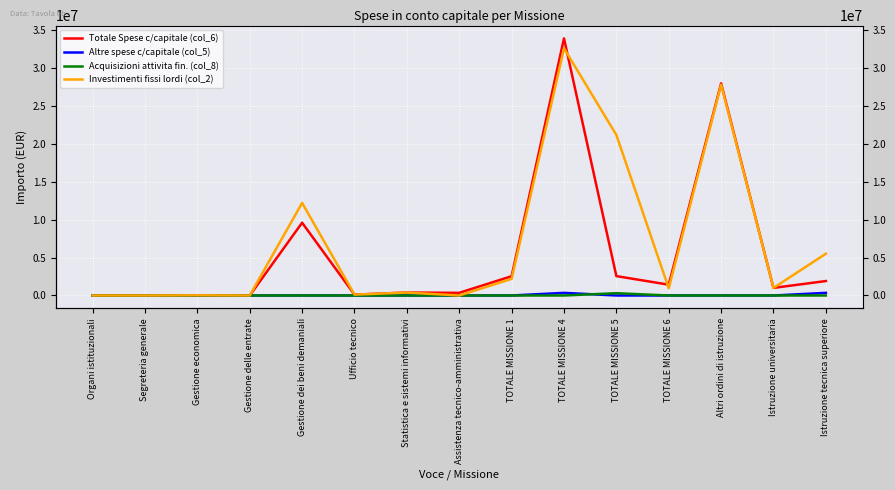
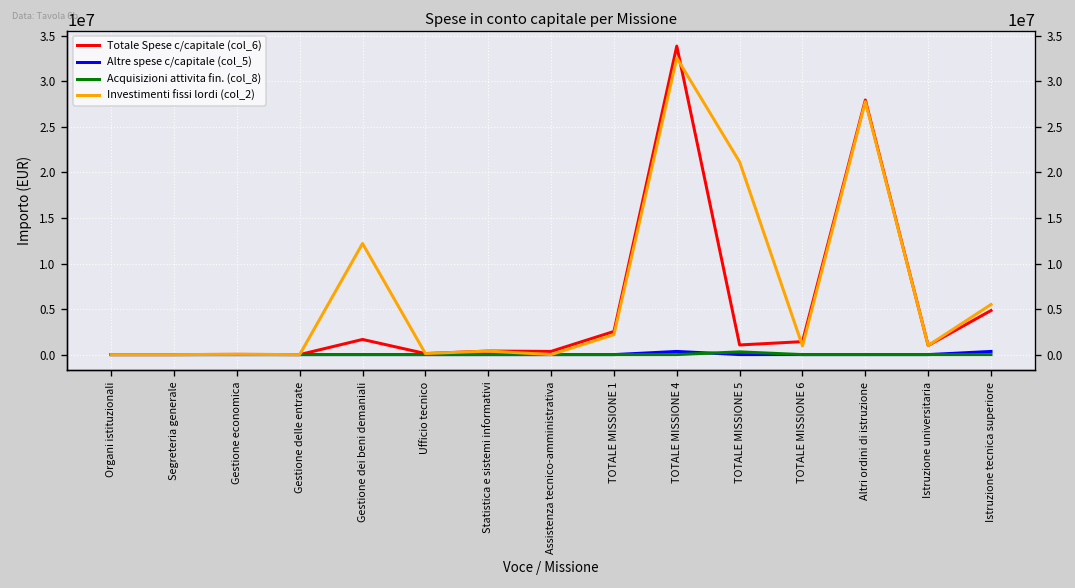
Totale Spese c/capitale (col_6), Gestione dei beni demaniali: 10000000 -> 2000000
Totale Spese c/capitale (col_6), TOTALE MISSIONE 5: 3000000 -> 1000000
Totale Spese c/capitale (col_6), Istruzione tecnica superiore: 2000000 -> 5000000
